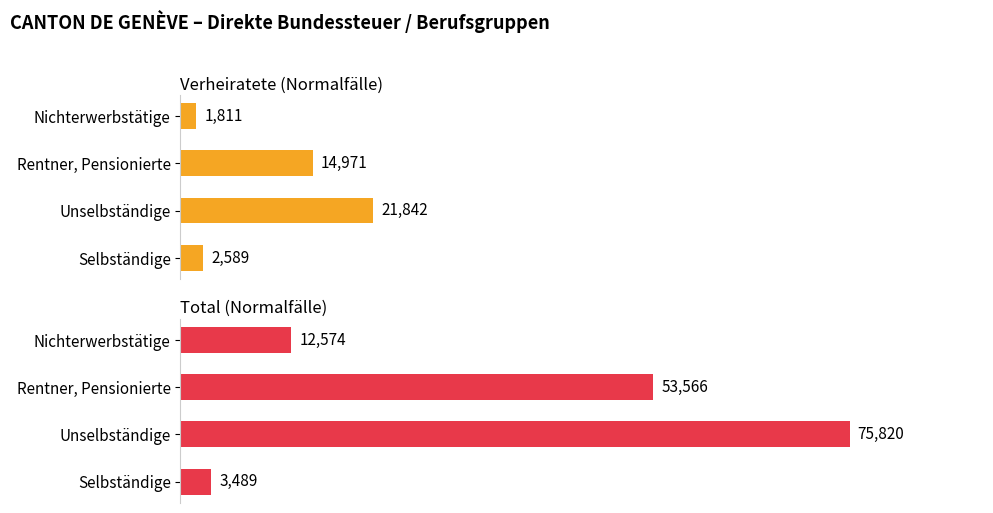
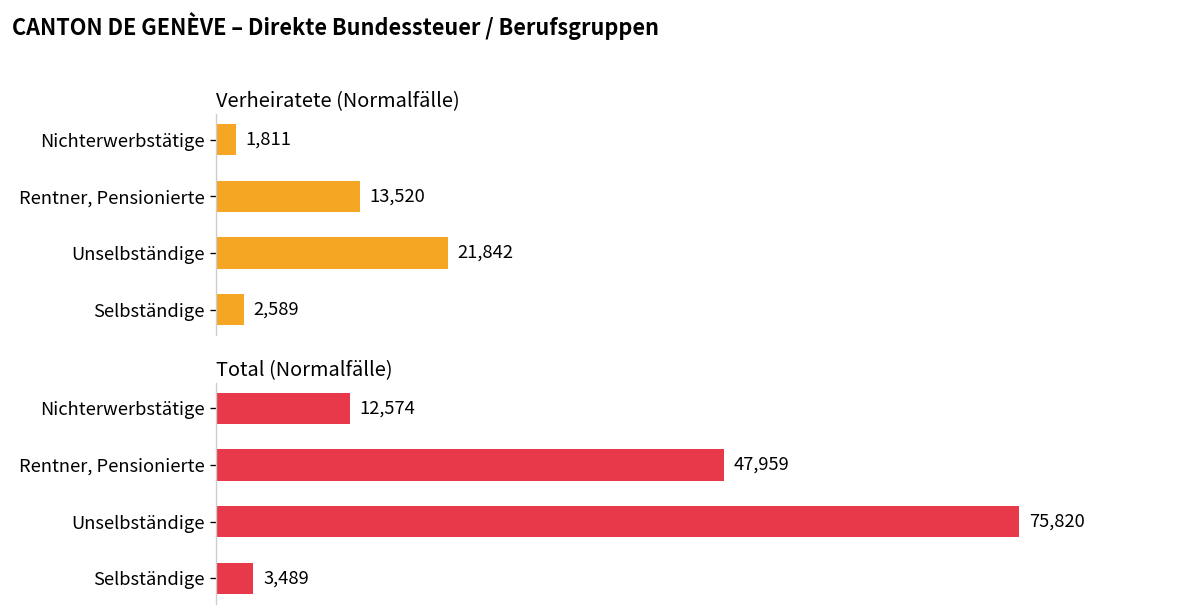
Verheiratete (Normalfälle), Rentner, Pensionierte: 14,971 -> 13,520
Total (Normalfälle), Rentner, Pensionierte: 53,566 -> 47,959
